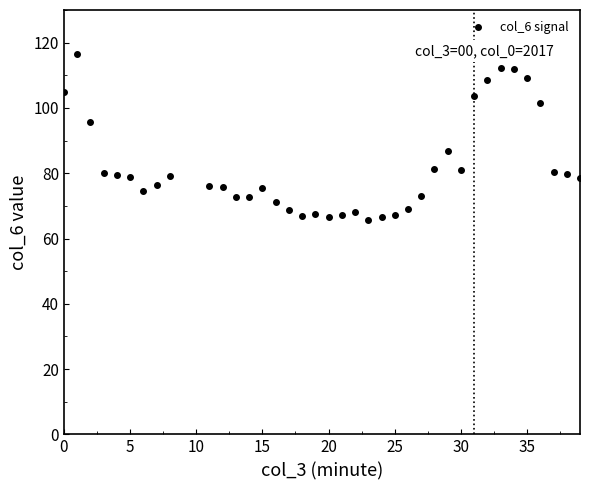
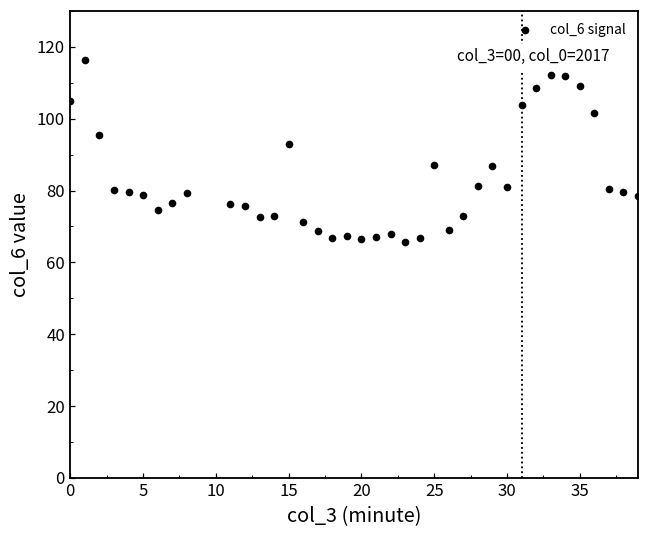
15: 75 -> 93
25: 67 -> 87
